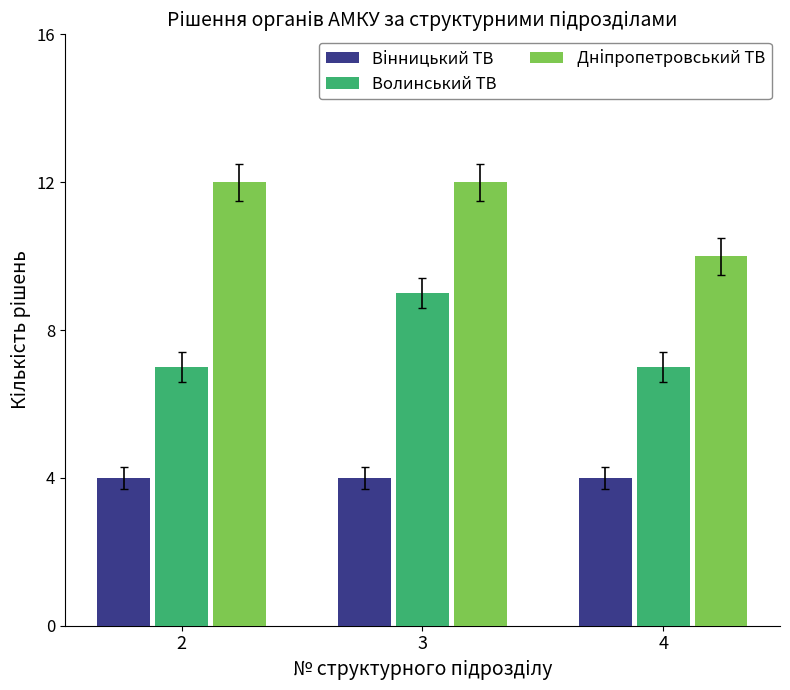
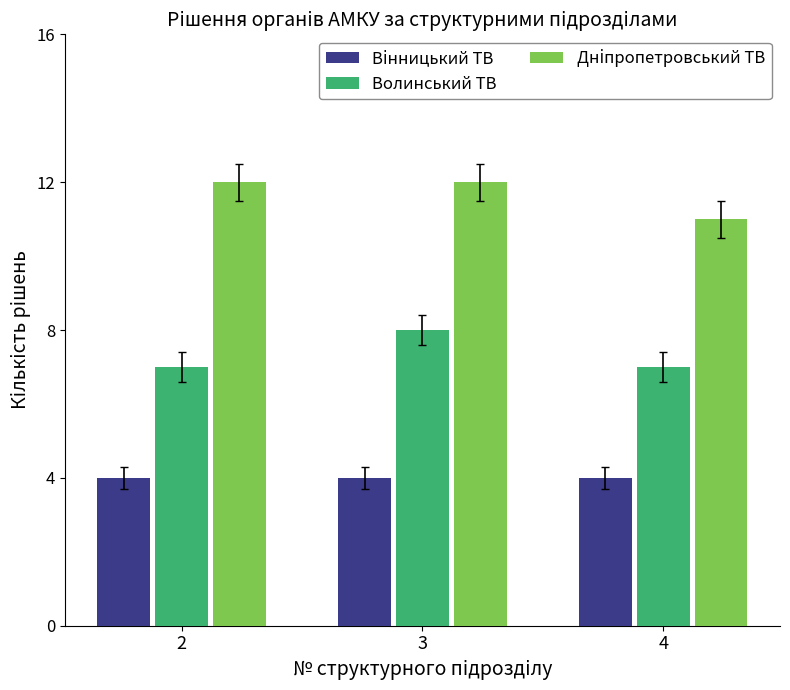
Волинський ТВ, 3: 9 -> 8
Дніпропетровський ТВ, 4: 10 -> 11
